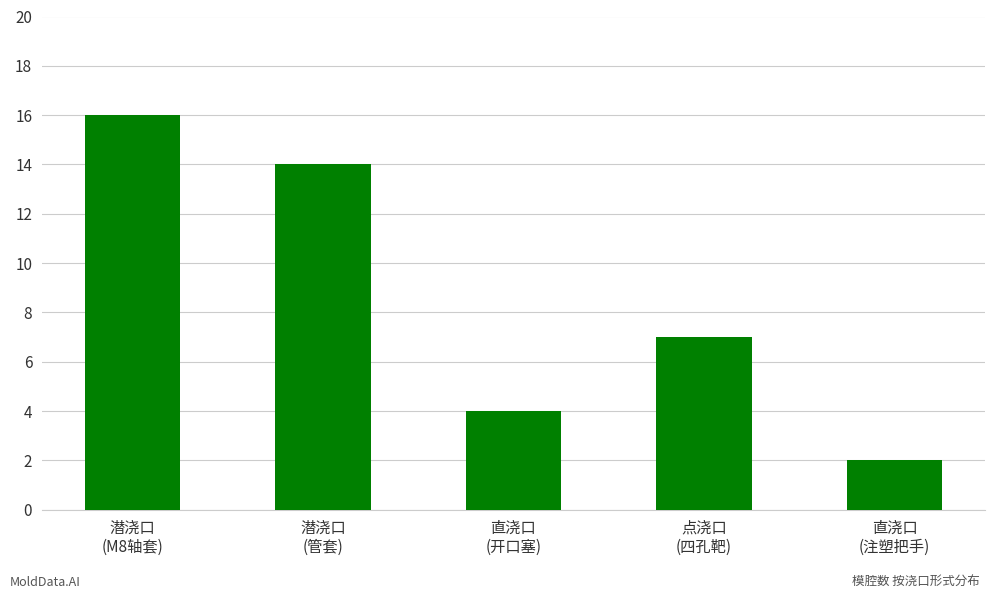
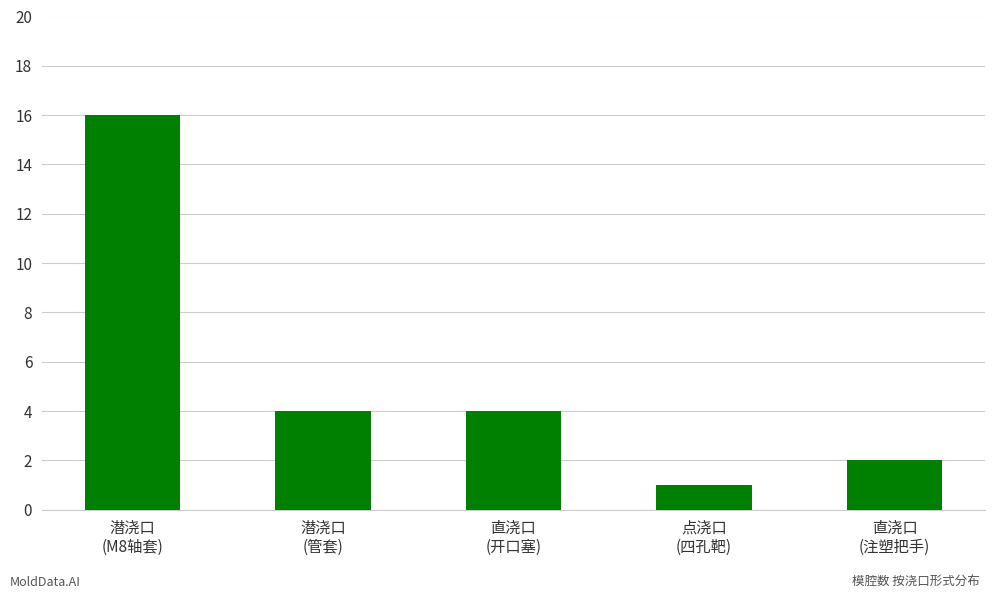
潜浇口 (管套): 14 -> 4
点浇口 (四孔靶): 7 -> 1
